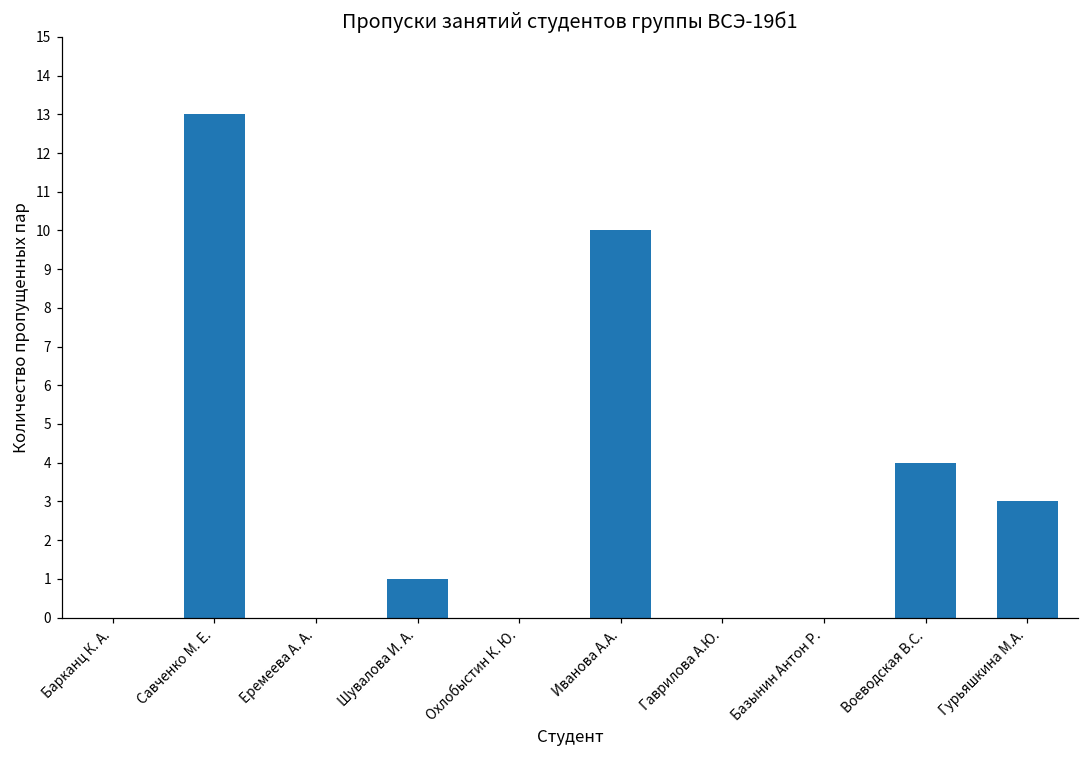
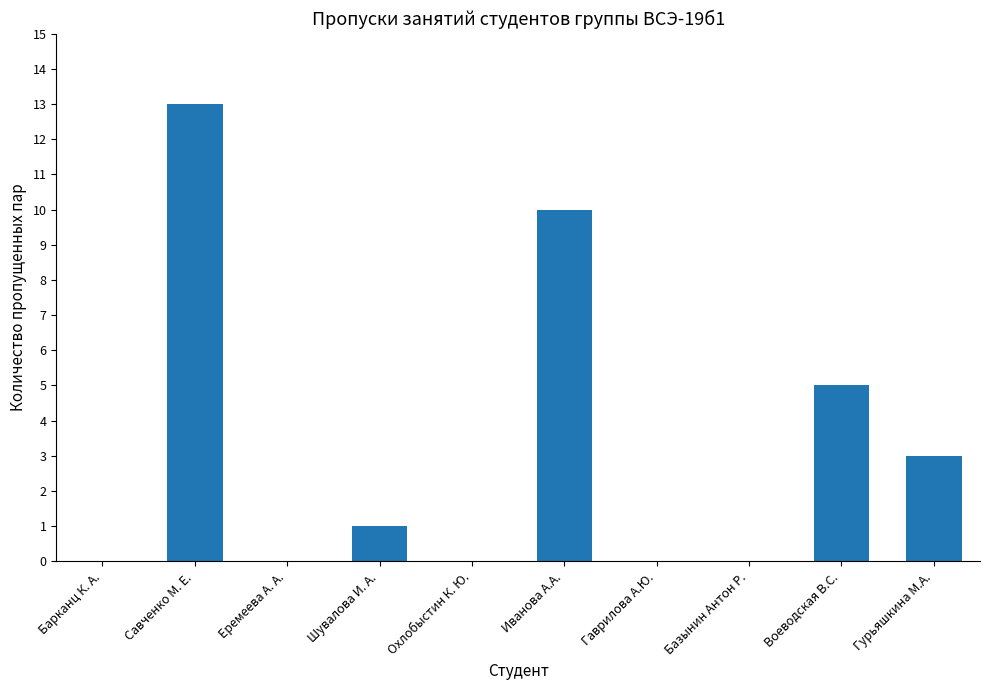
Воеводская В.С.: 4 -> 5
